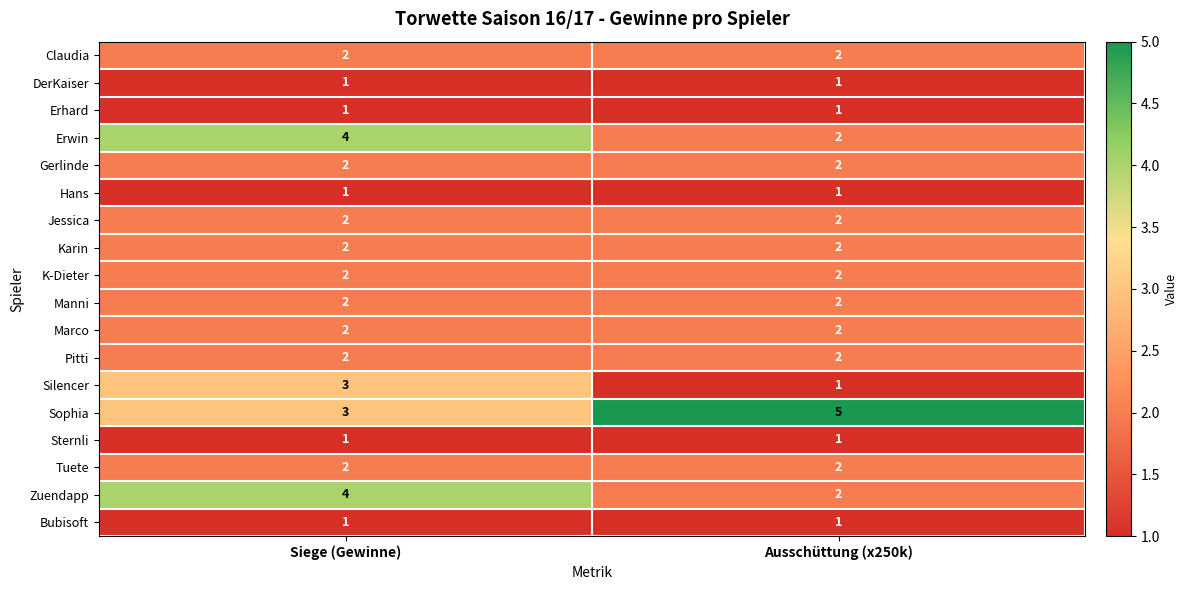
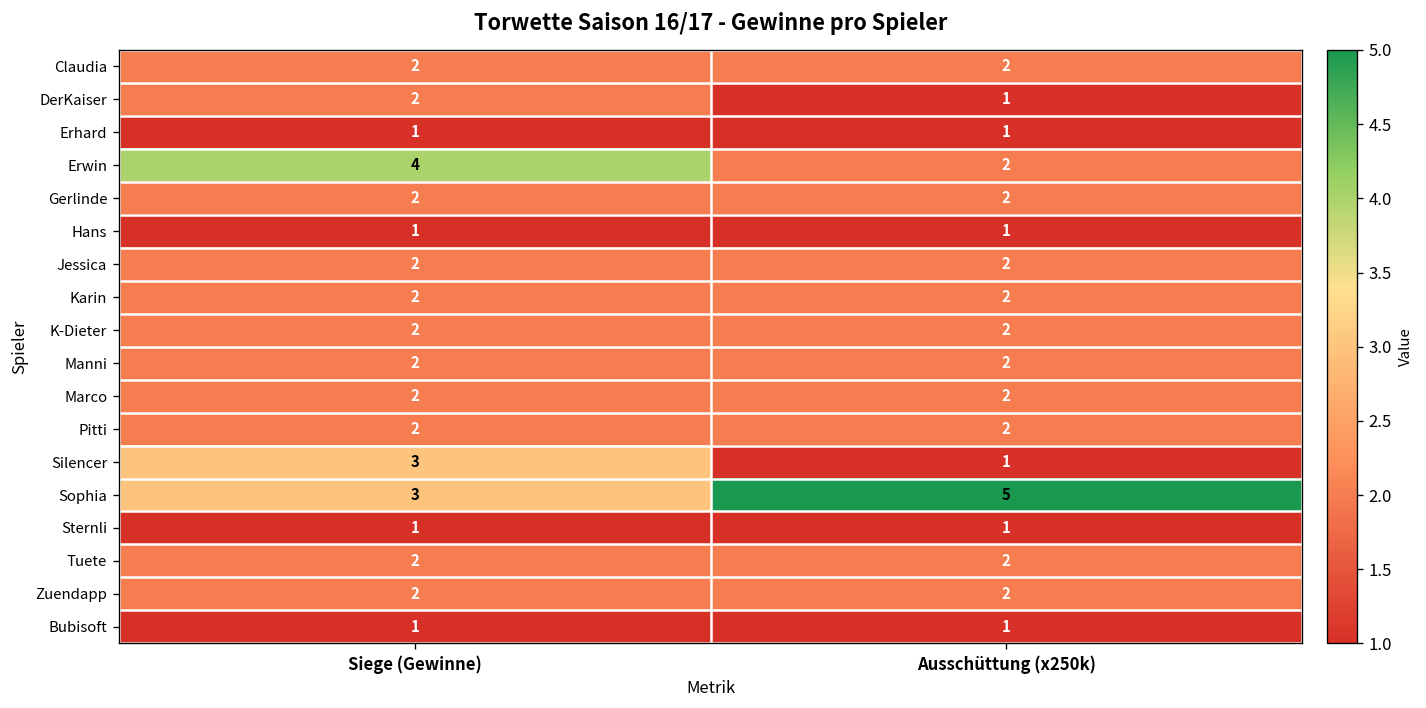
DerKaiser, Siege (Gewinne): 1 -> 2
Zuendapp, Siege (Gewinne): 4 -> 2
